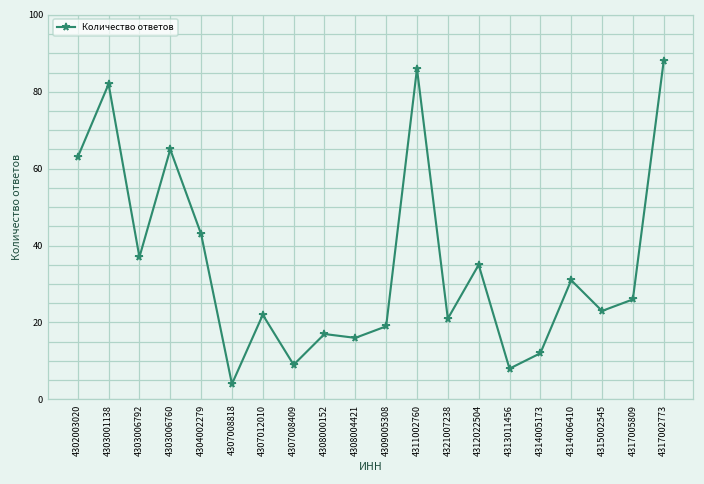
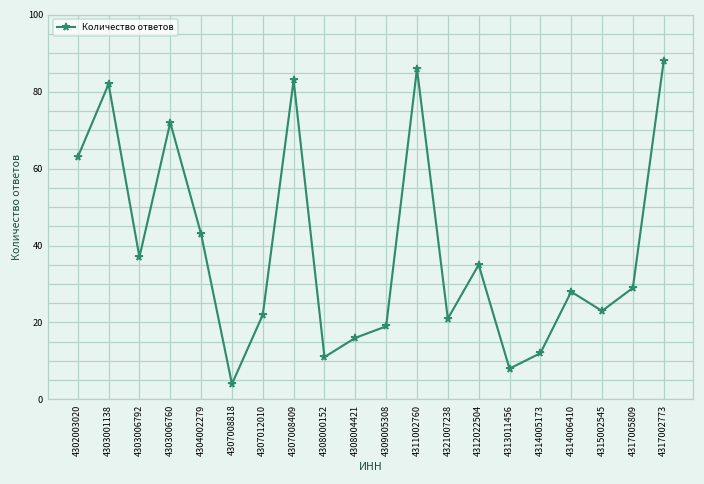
4303006760: 65 -> 72
4307008409: 9 -> 83
4308000152: 17 -> 11
4314006410: 31 -> 28
4317005809: 26 -> 29
